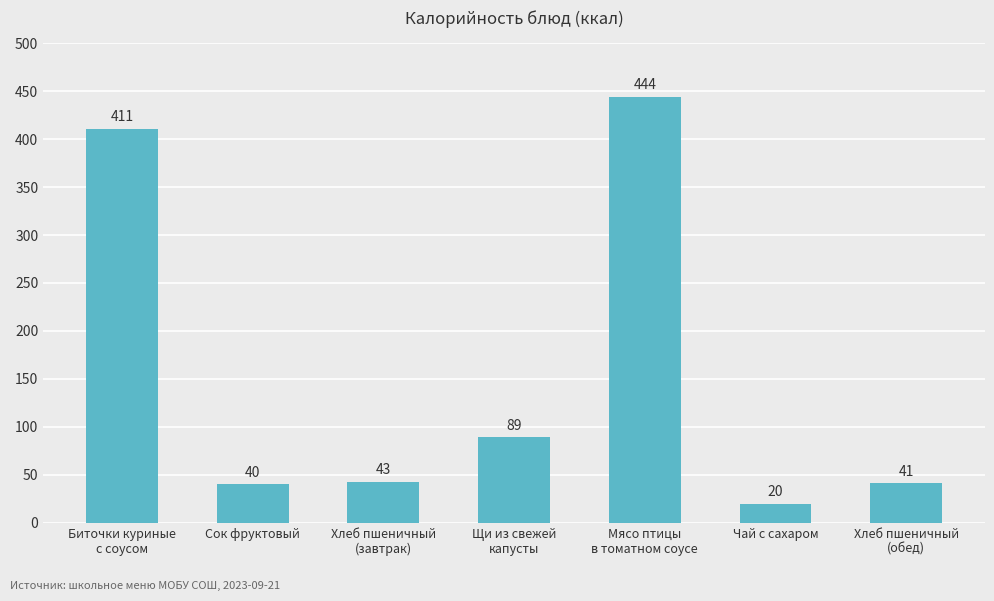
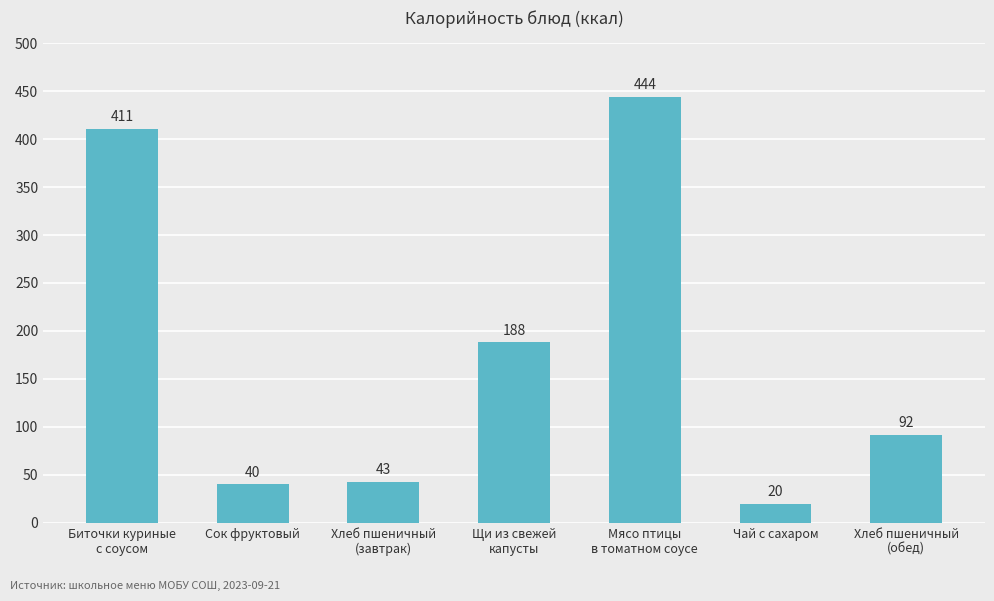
Щи из свежей капусты: 89 -> 188
Хлеб пшеничный (обед): 41 -> 92
